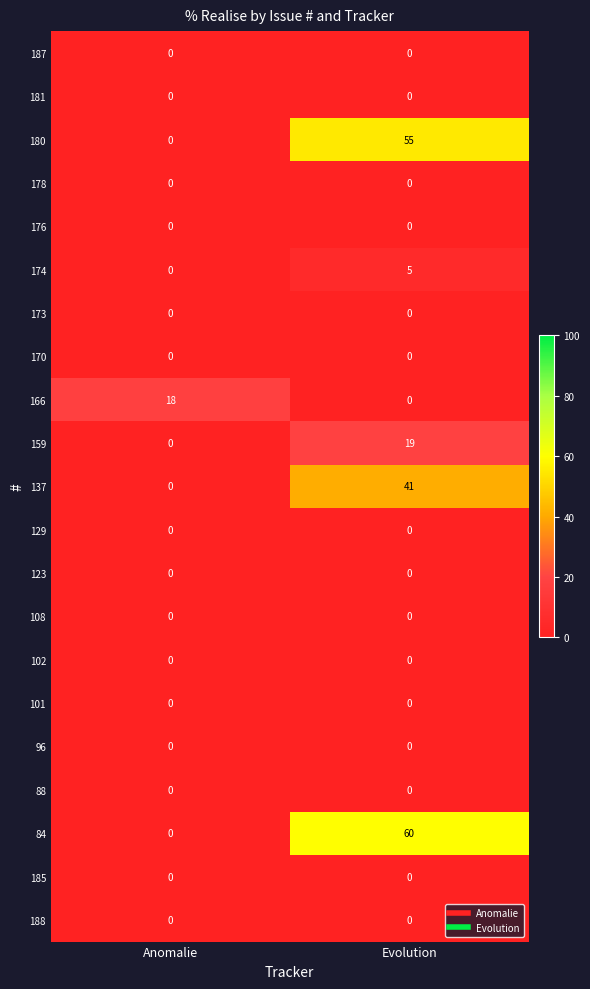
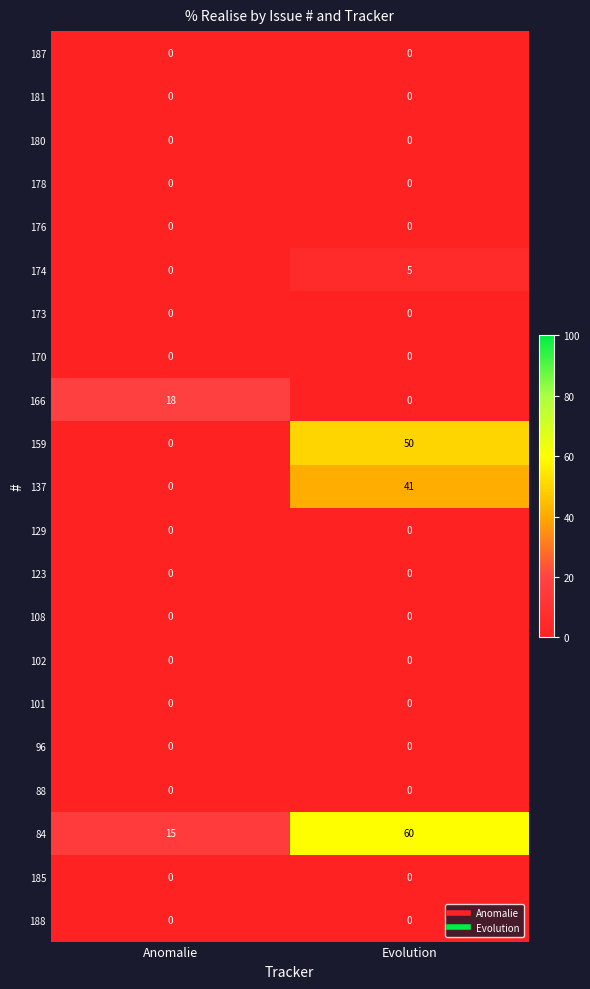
180, Evolution: 55 -> 0
159, Evolution: 19 -> 50
84, Anomalie: 0 -> 15
